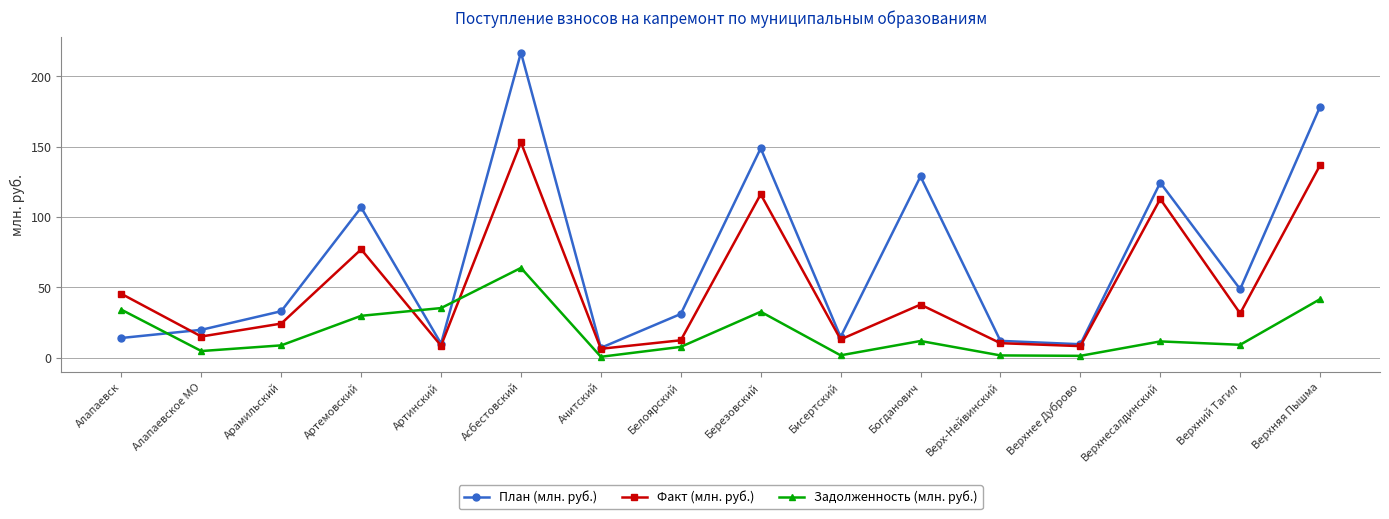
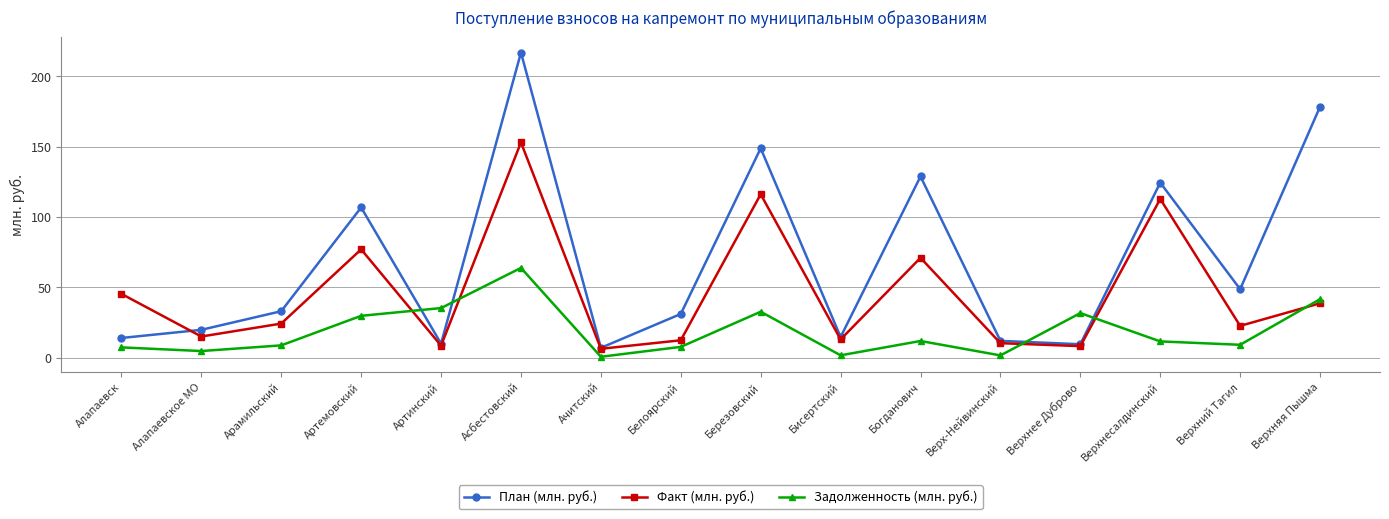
Задолженность (млн. руб.), Алапаевск: 34 -> 7
Факт (млн. руб.), Богданович: 38 -> 71
Задолженность (млн. руб.), Верхнее Дуброво: 1 -> 32
Факт (млн. руб.), Верхний Тагил: 32 -> 23
Факт (млн. руб.), Верхняя Пышма: 137 -> 39
